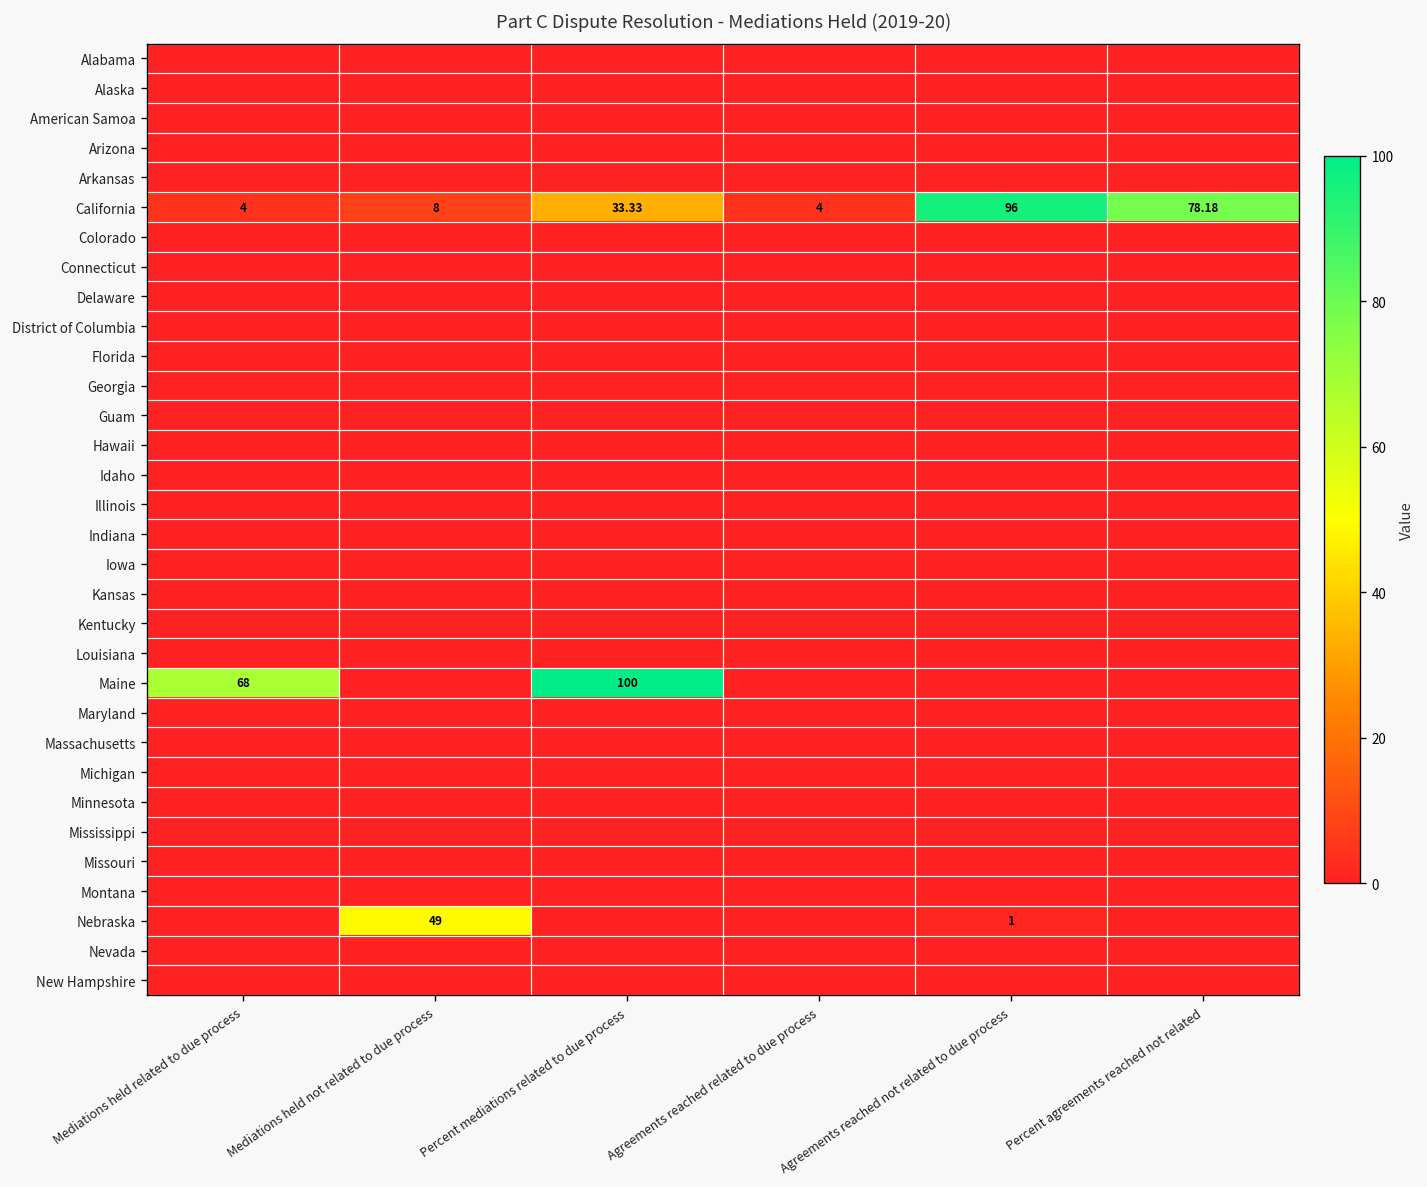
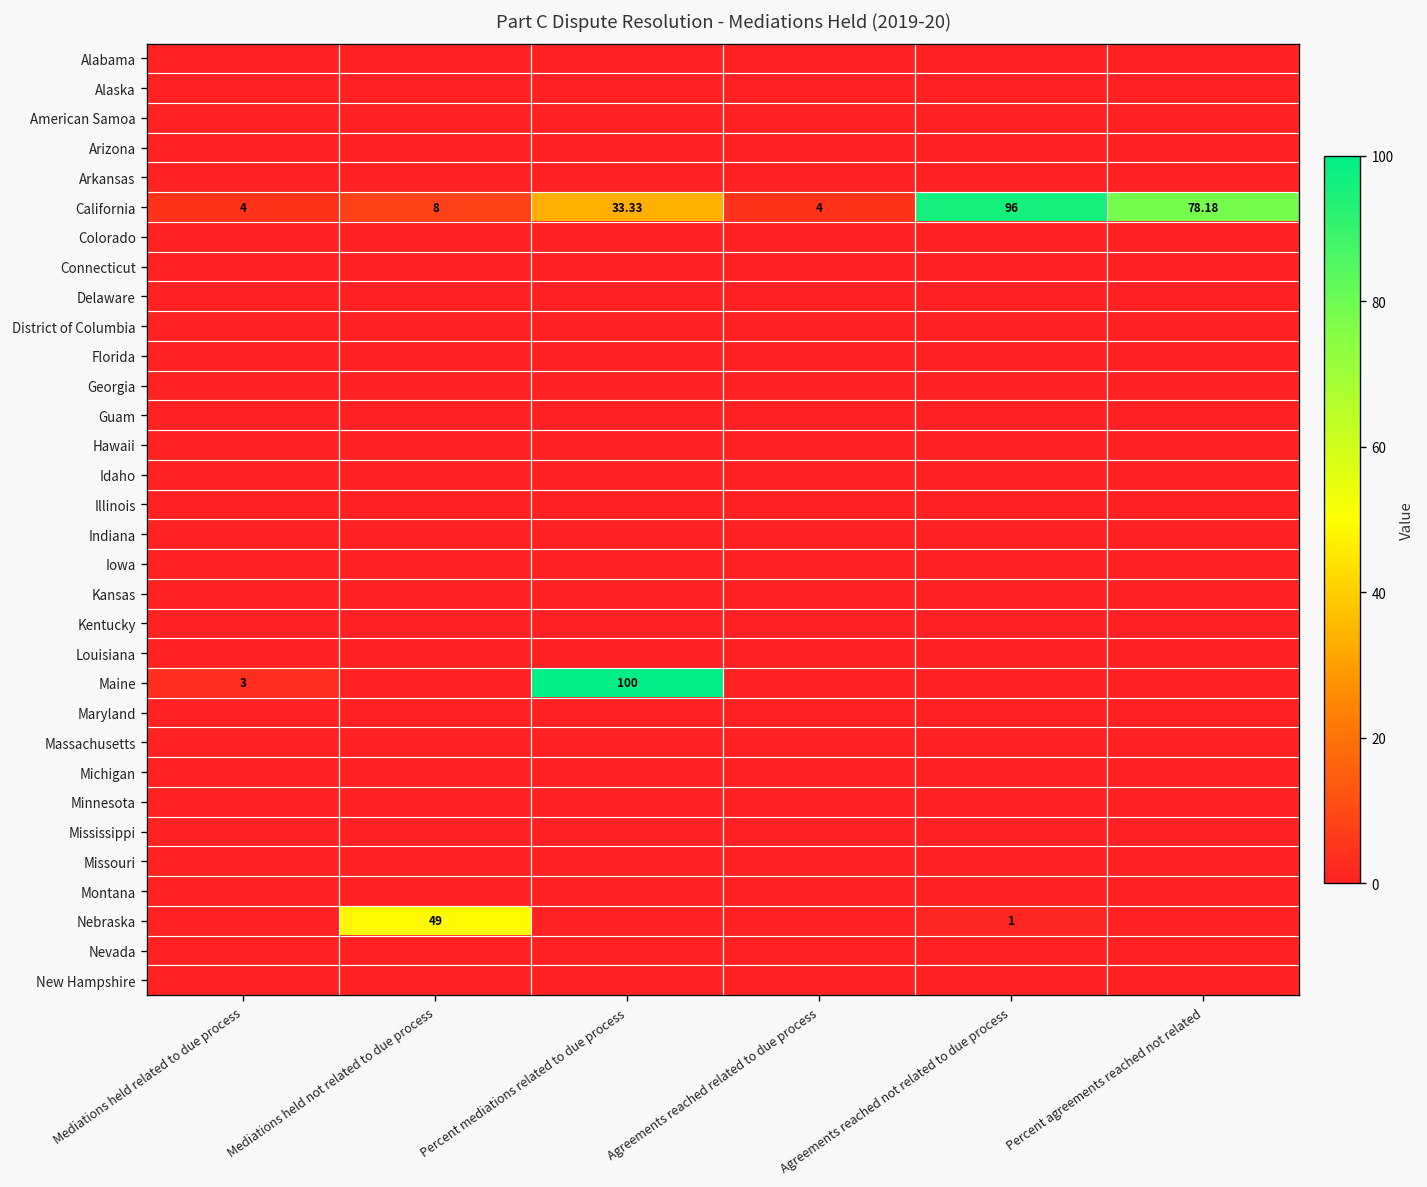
Maine, Mediations held related to due process: 68 -> 3
